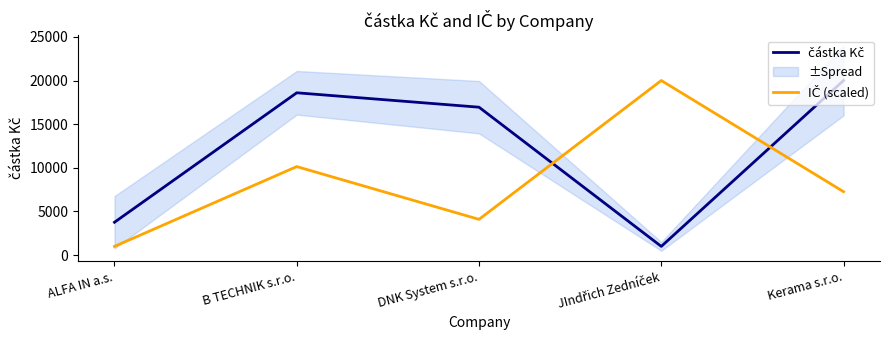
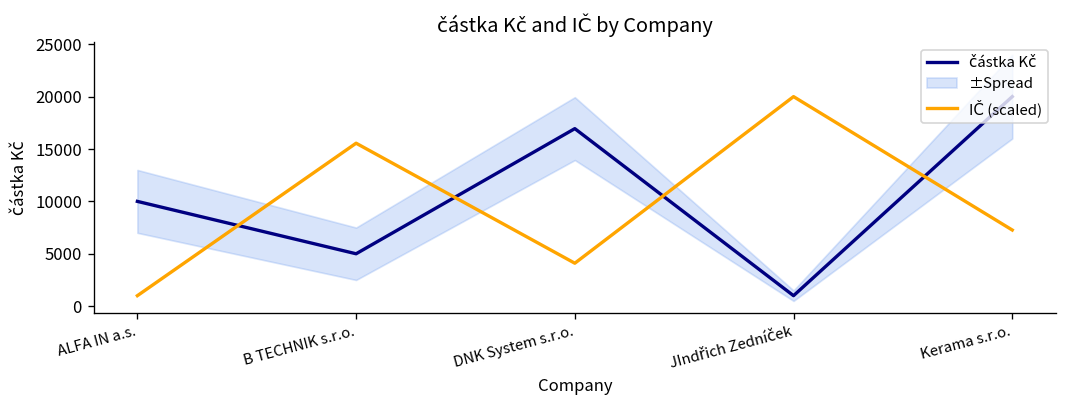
částka Kč, ALFA IN a.s.: 4000 -> 10000
částka Kč, B TECHNIK s.r.o.: 19000 -> 5000
IČ (scaled), B TECHNIK s.r.o.: 10000 -> 16000
